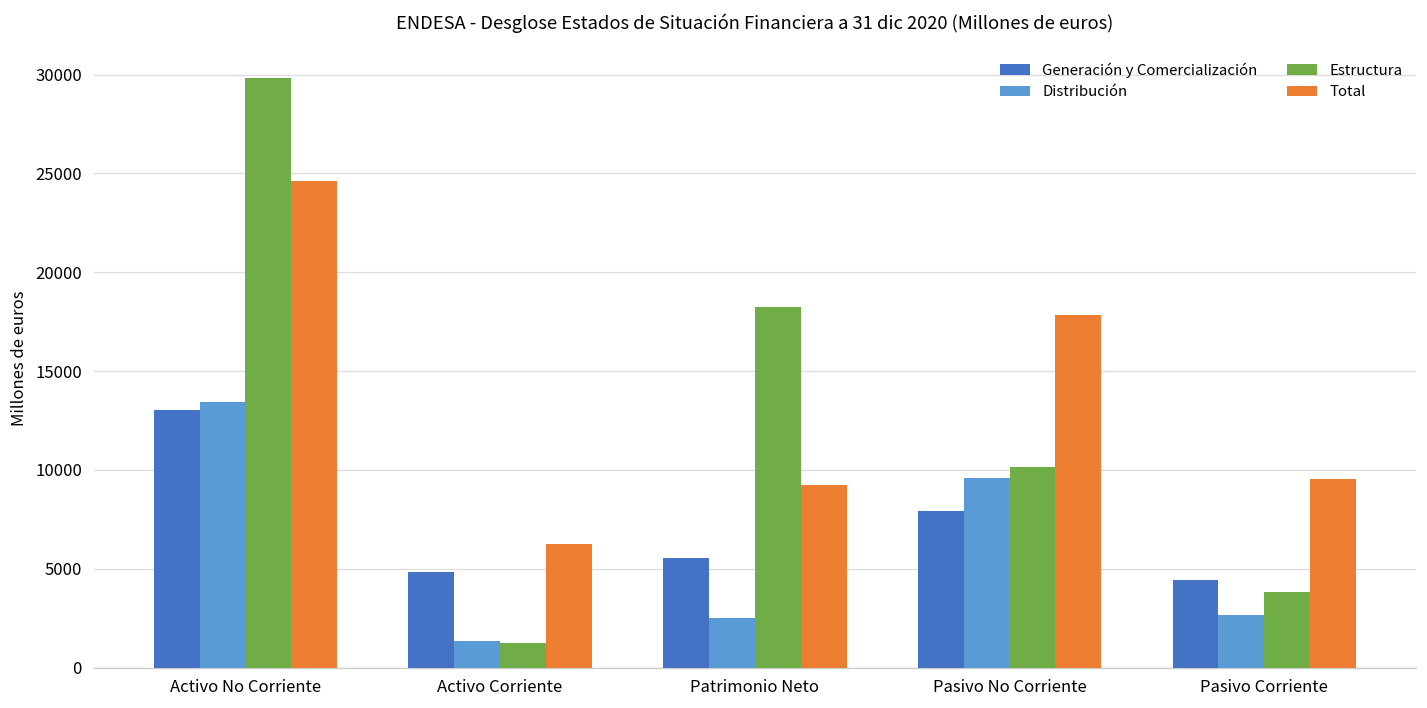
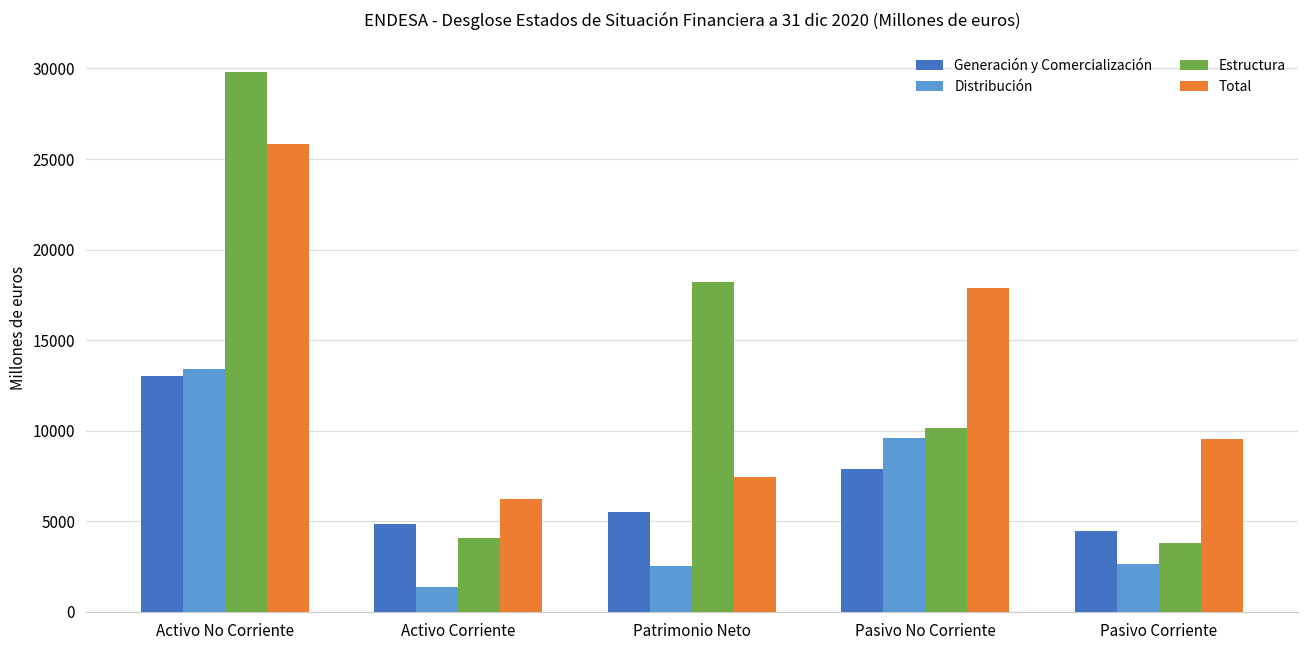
Total, Activo No Corriente: 24600 -> 25800
Estructura, Activo Corriente: 1200 -> 4100
Total, Patrimonio Neto: 9200 -> 7500
